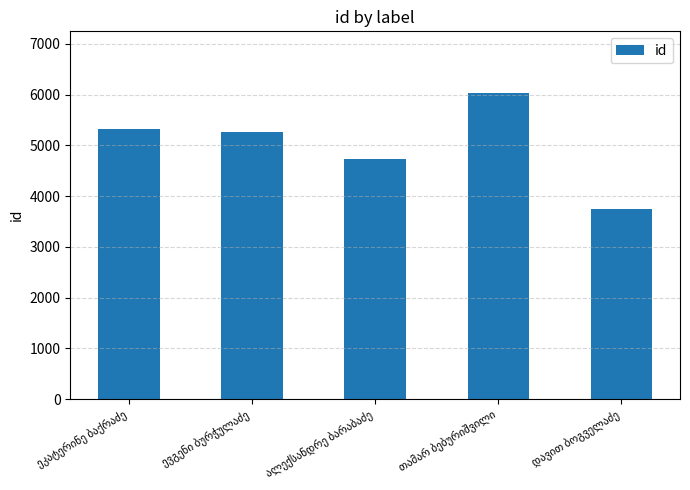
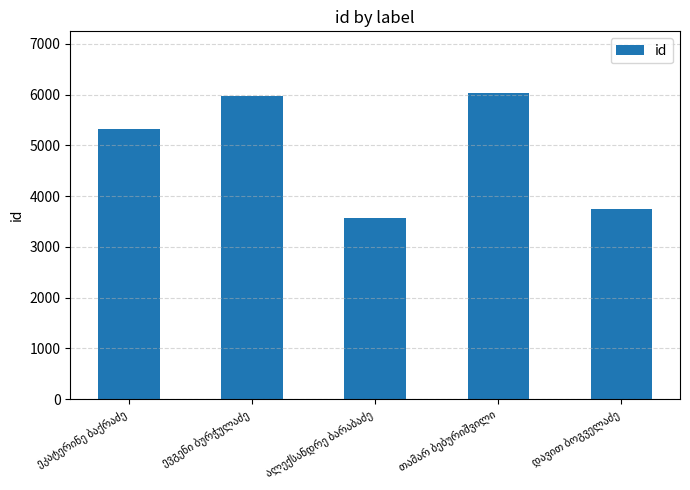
ევგენი ბურჭულაძე: 5300 -> 6000
ალექსანდრე ბარაბაძე: 4700 -> 3600
